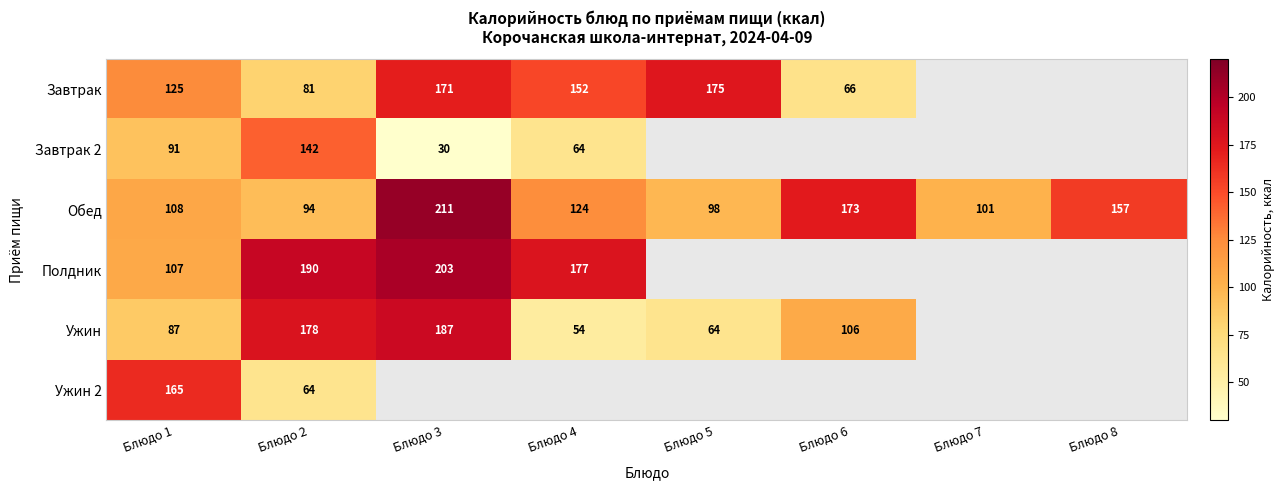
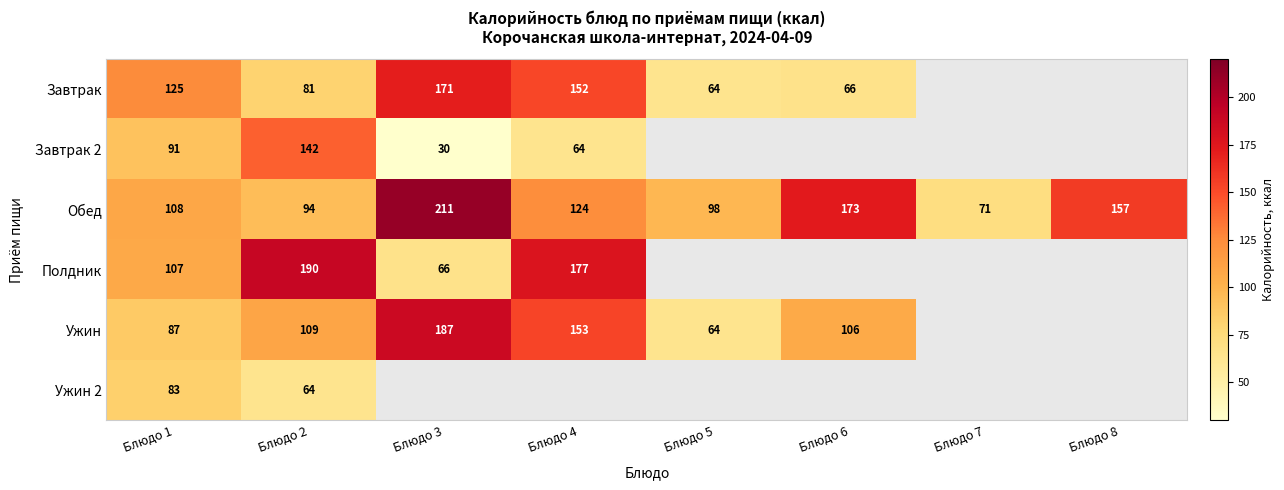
Завтрак, Блюдо 5: 175 -> 64
Обед, Блюдо 7: 101 -> 71
Полдник, Блюдо 3: 203 -> 66
Ужин, Блюдо 2: 178 -> 109
Ужин, Блюдо 4: 54 -> 153
Ужин 2, Блюдо 1: 165 -> 83
